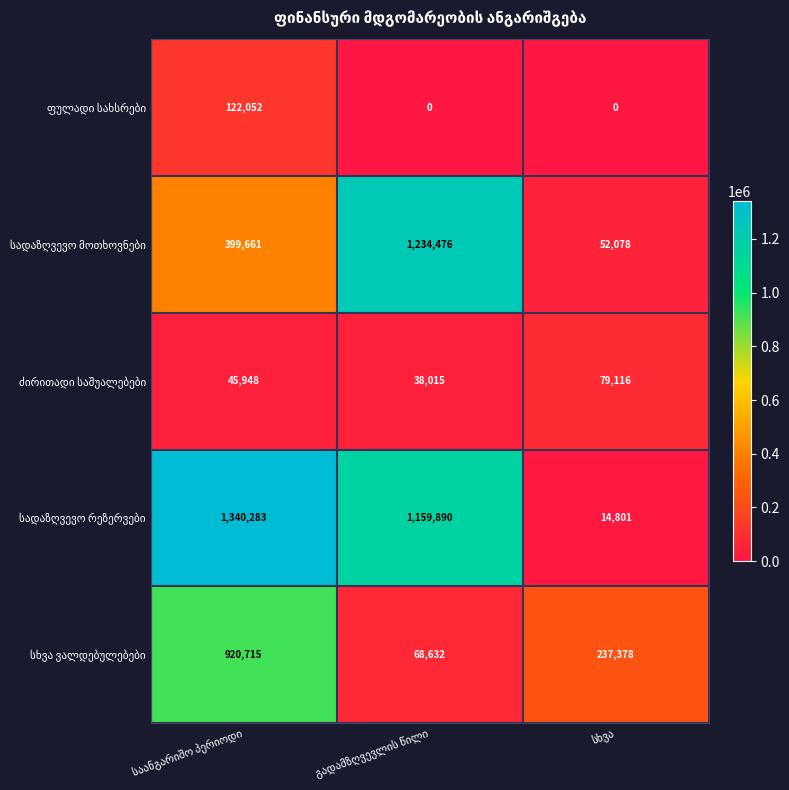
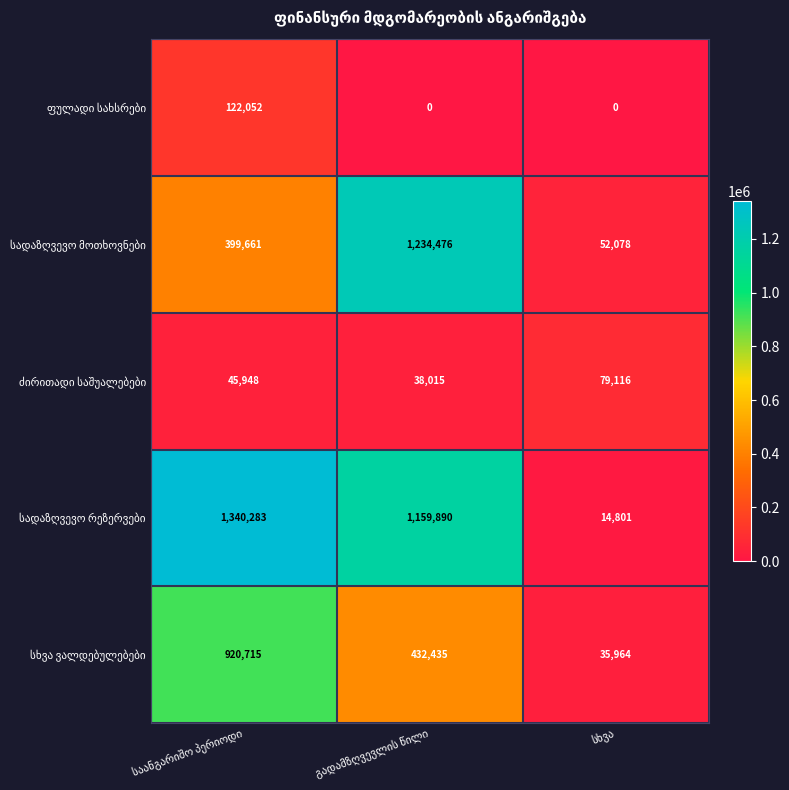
სხვა ვალდებულებები, გადამზღვევლის წილი: 68,632 -> 432,435
სხვა ვალდებულებები, სხვა: 237,378 -> 35,964
